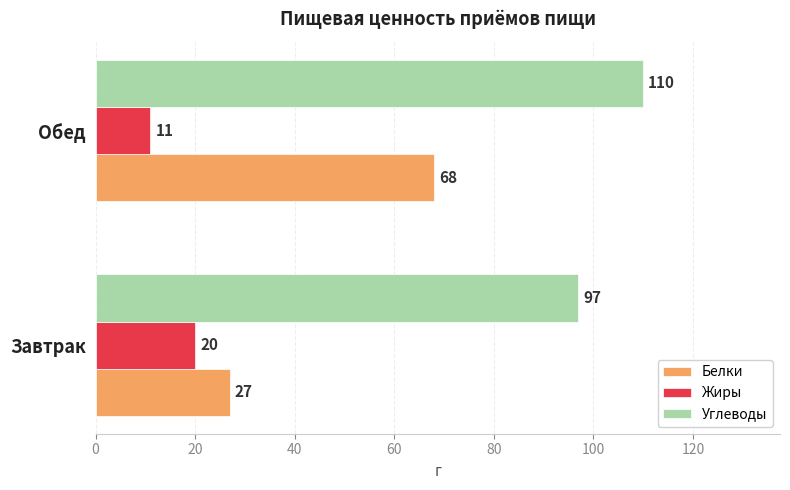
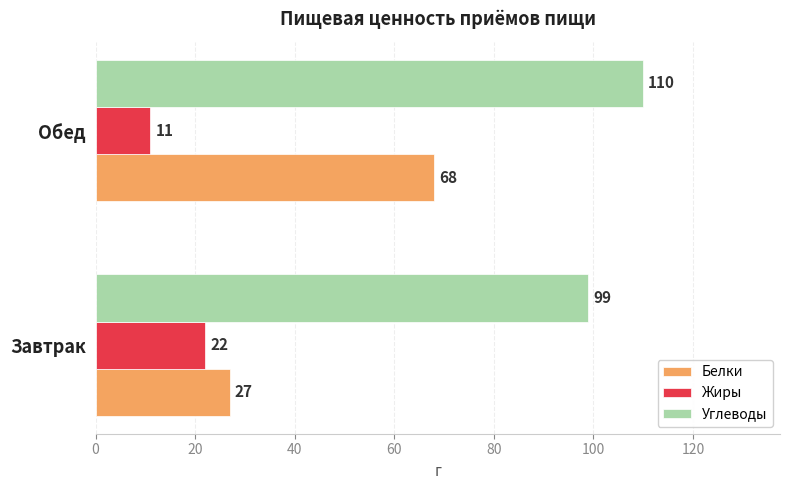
Углеводы, Завтрак: 97 -> 99
Жиры, Завтрак: 20 -> 22
